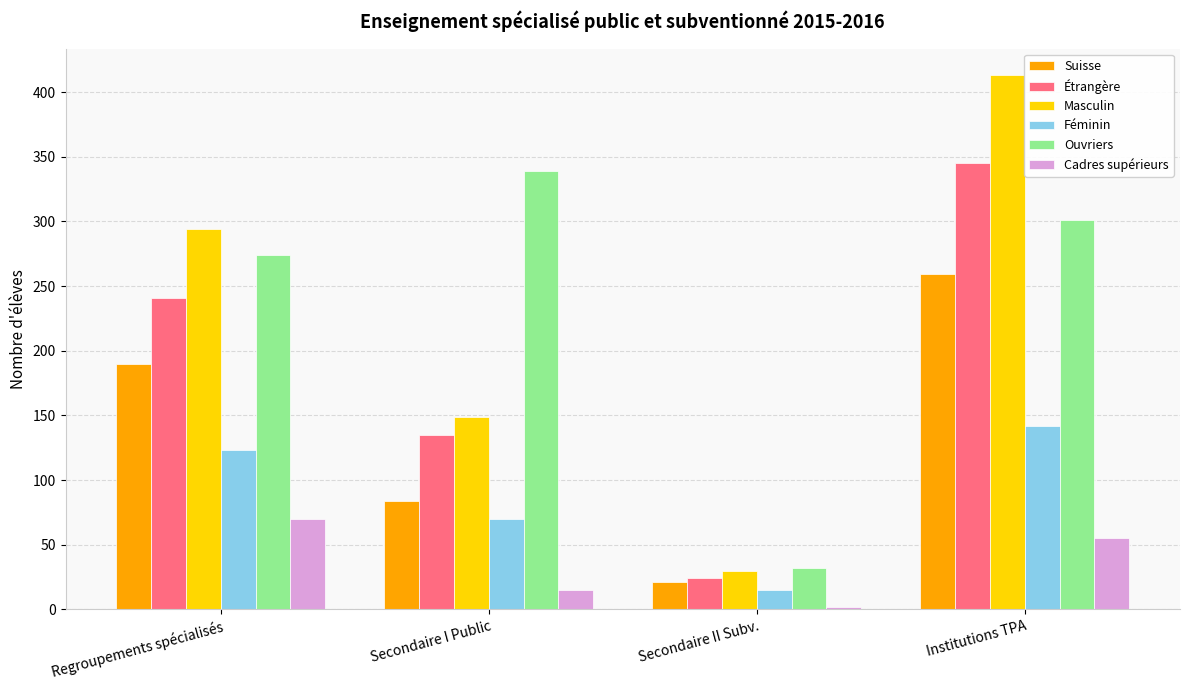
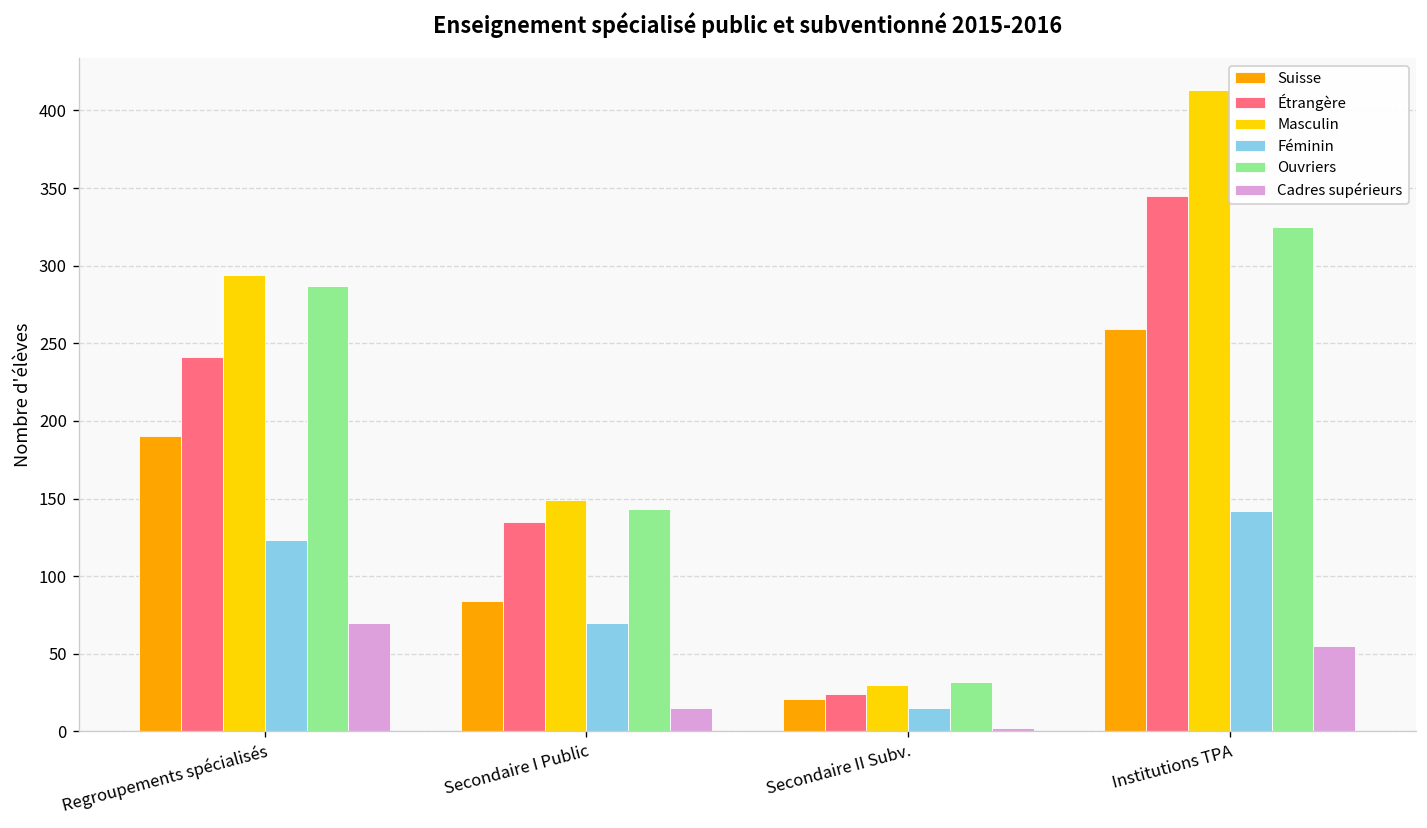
Ouvriers, Regroupements spécialisés: 274 -> 287
Ouvriers, Secondaire I Public: 339 -> 143
Ouvriers, Institutions TPA: 301 -> 325
